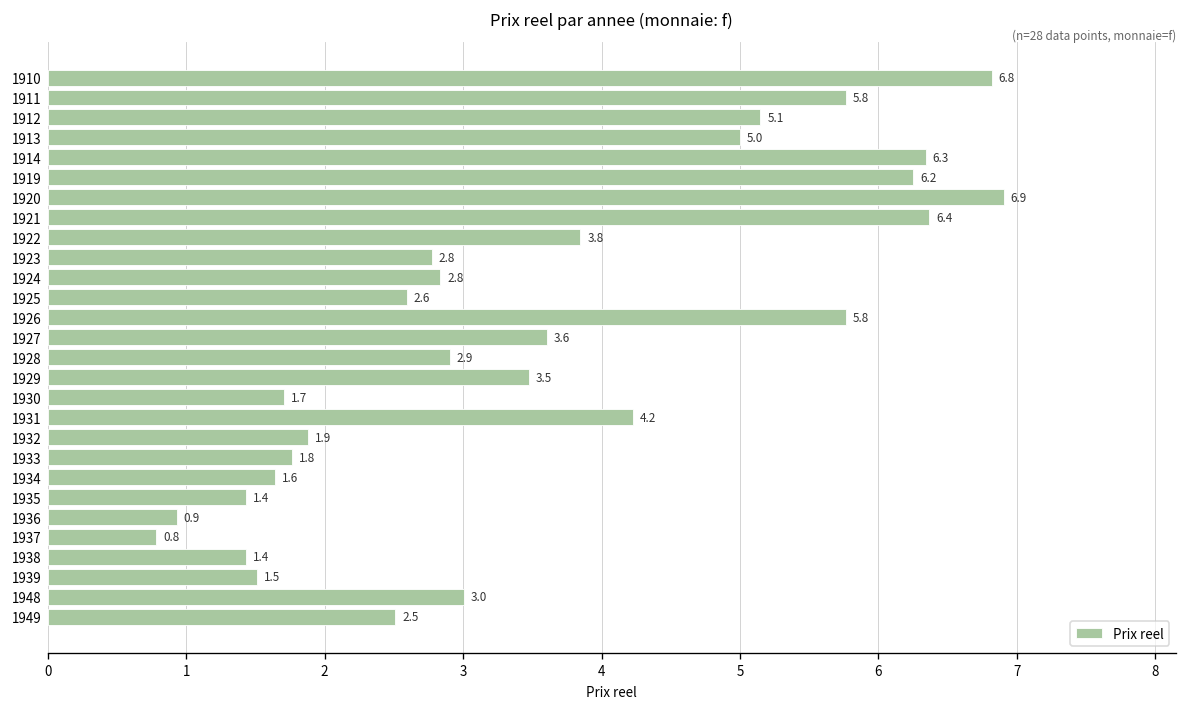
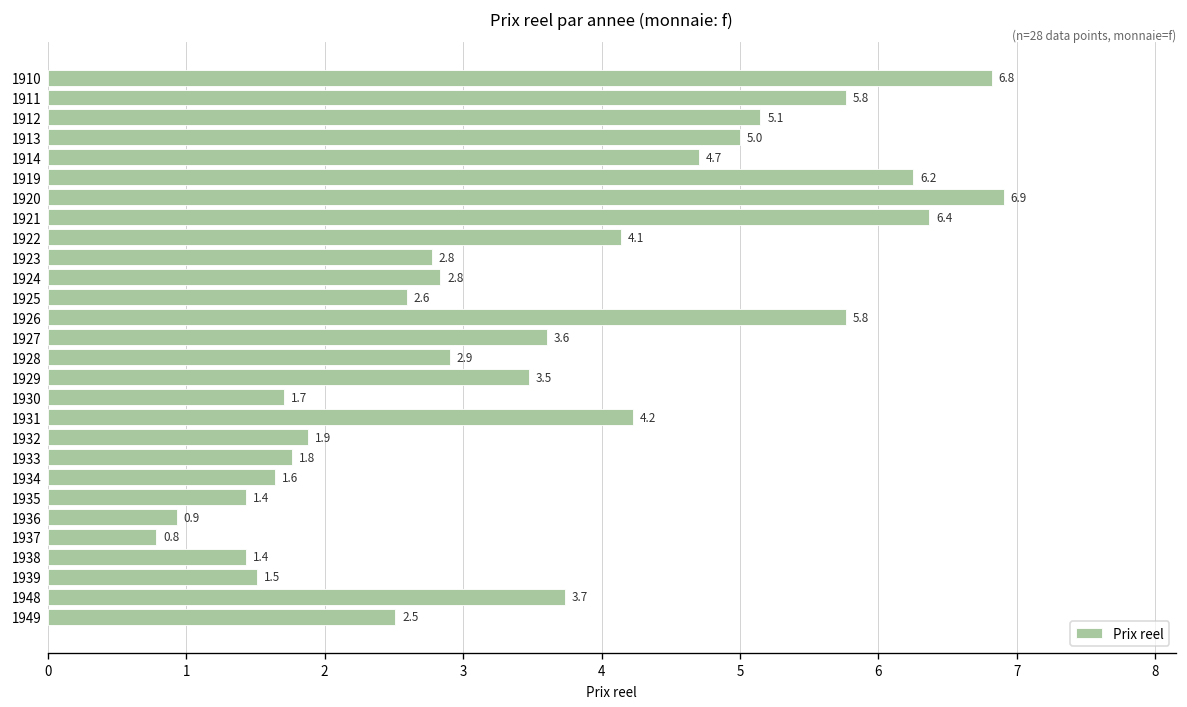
1914: 6.3 -> 4.7
1922: 3.8 -> 4.1
1948: 3.0 -> 3.7
